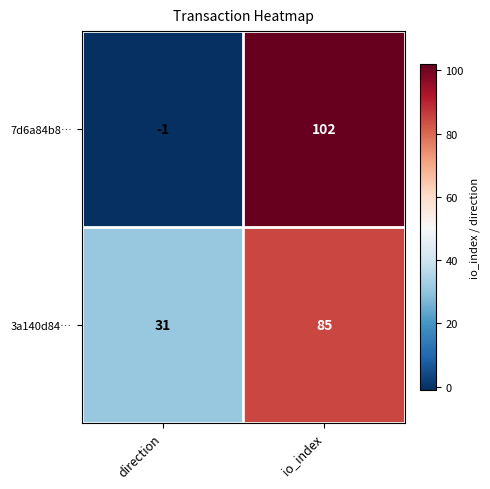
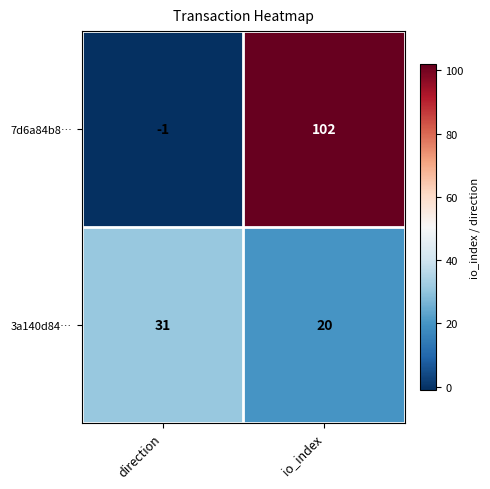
3a140d84…, io_index: 85 -> 20
